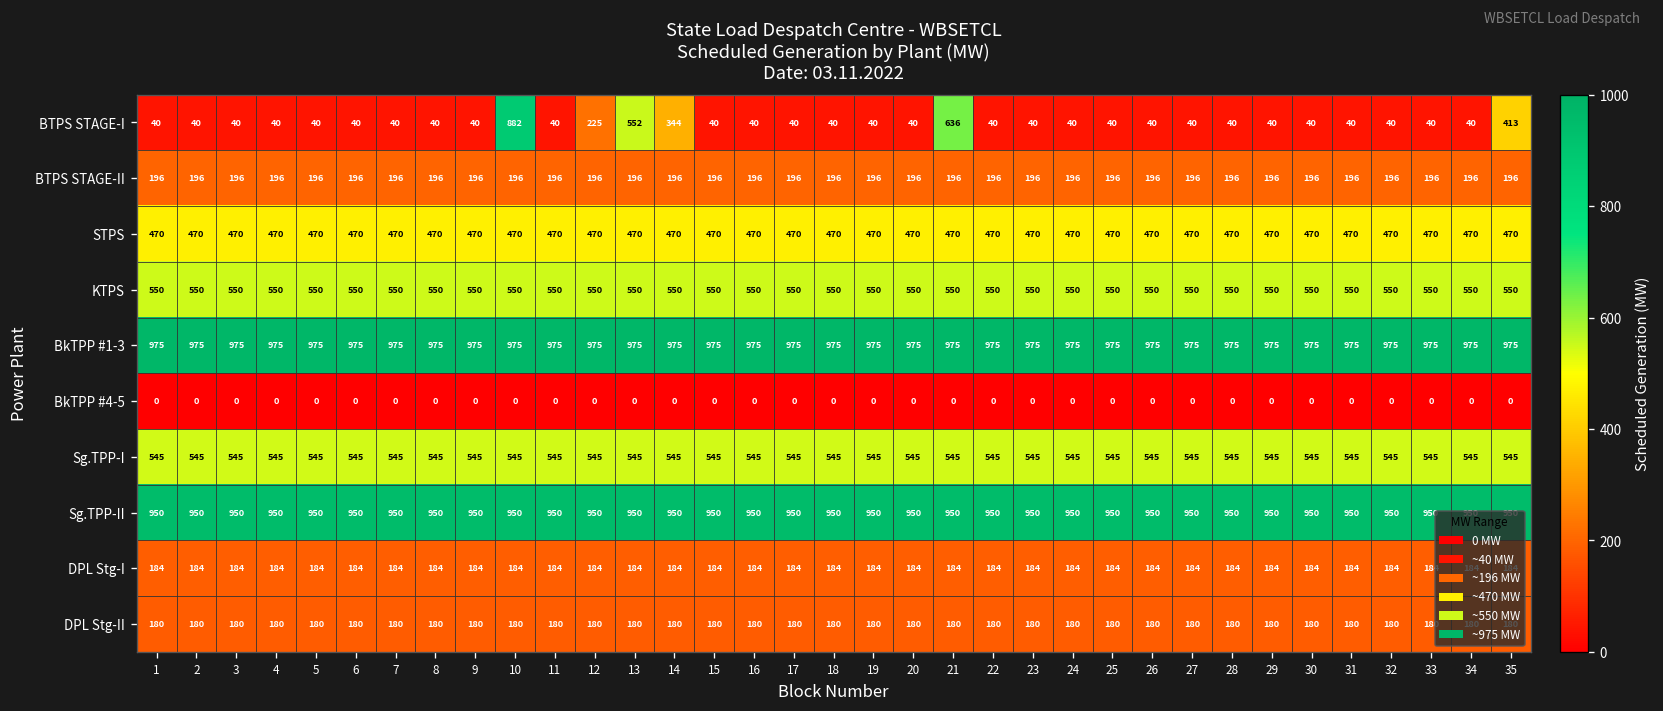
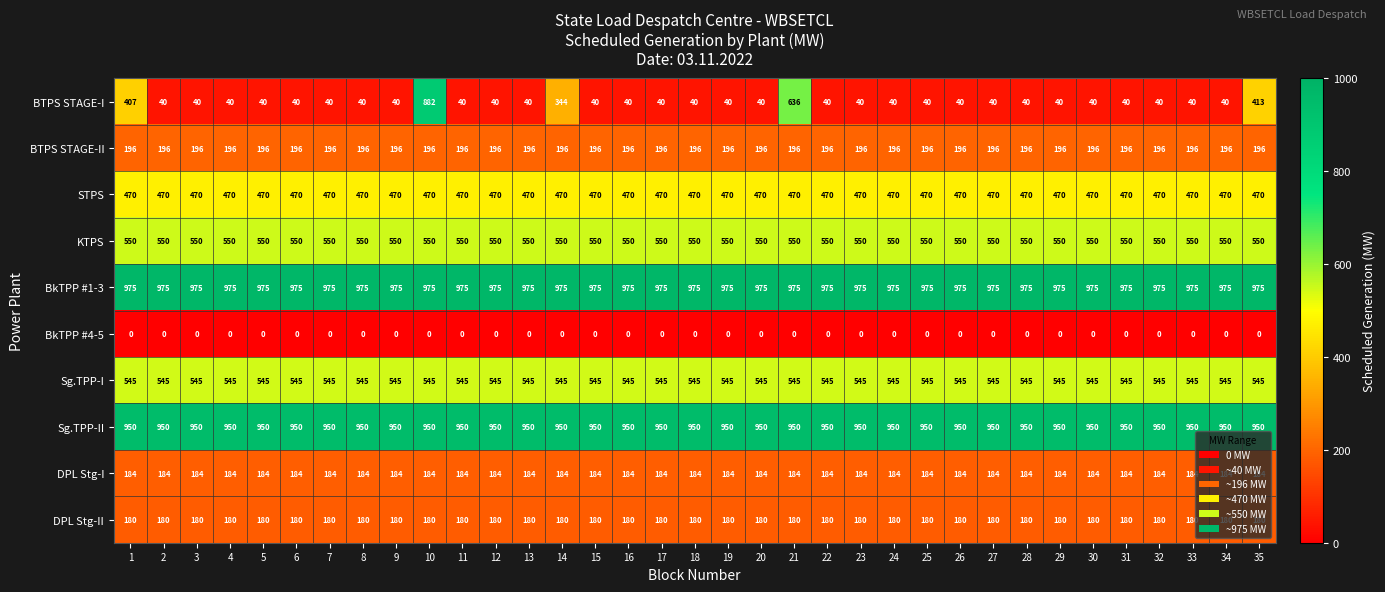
BTPS STAGE-I, 1: 40 -> 407
BTPS STAGE-I, 12: 225 -> 40
BTPS STAGE-I, 13: 552 -> 40
